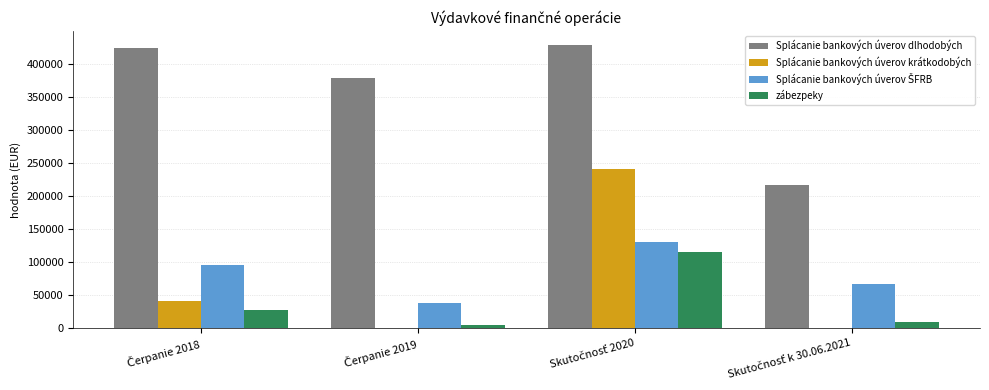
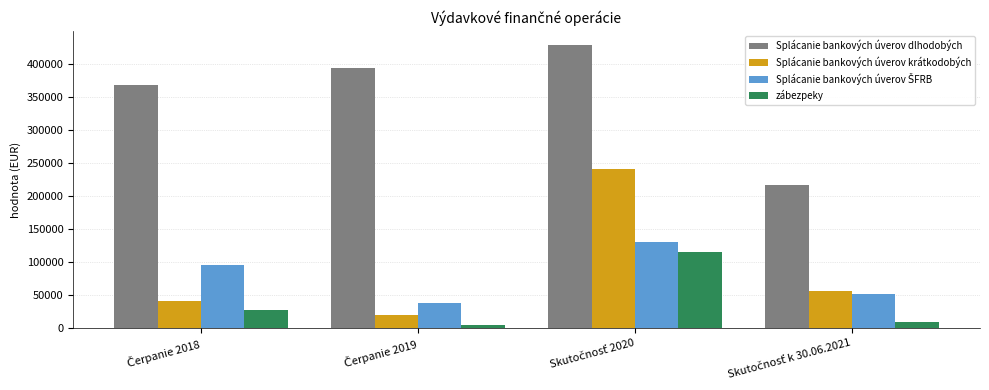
Splácanie bankových úverov dlhodobých, Čerpanie 2018: 420000 -> 370000
Splácanie bankových úverov dlhodobých, Čerpanie 2019: 380000 -> 390000
Splácanie bankových úverov krátkodobých, Čerpanie 2019: 0 -> 20000
Splácanie bankových úverov krátkodobých, Skutočnosť k 30.06.2021: 0 -> 60000
Splácanie bankových úverov ŠFRB, Skutočnosť k 30.06.2021: 70000 -> 50000
